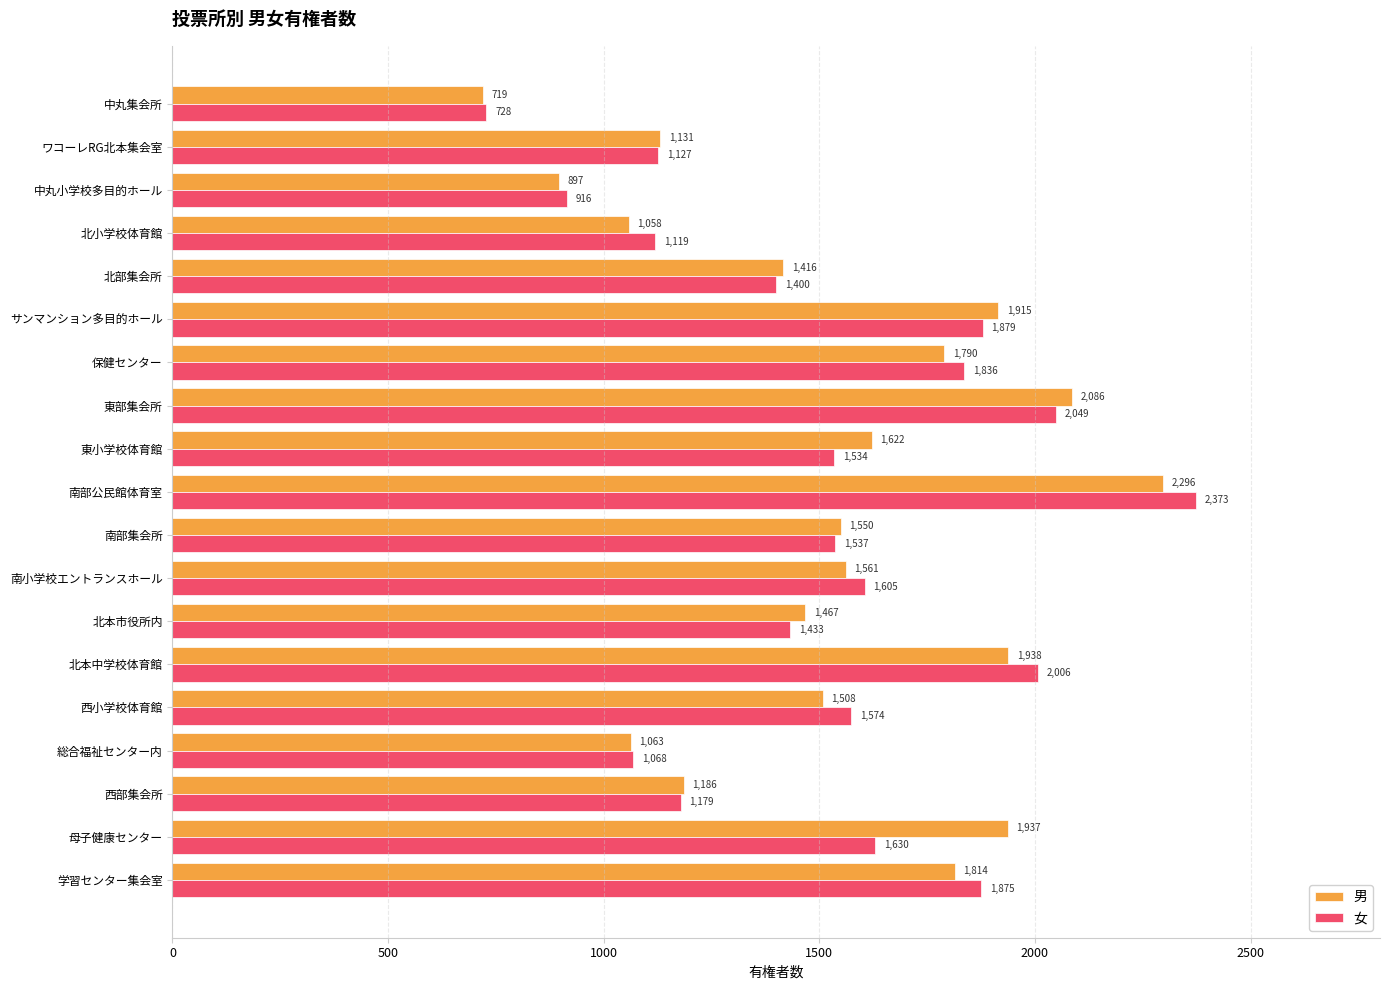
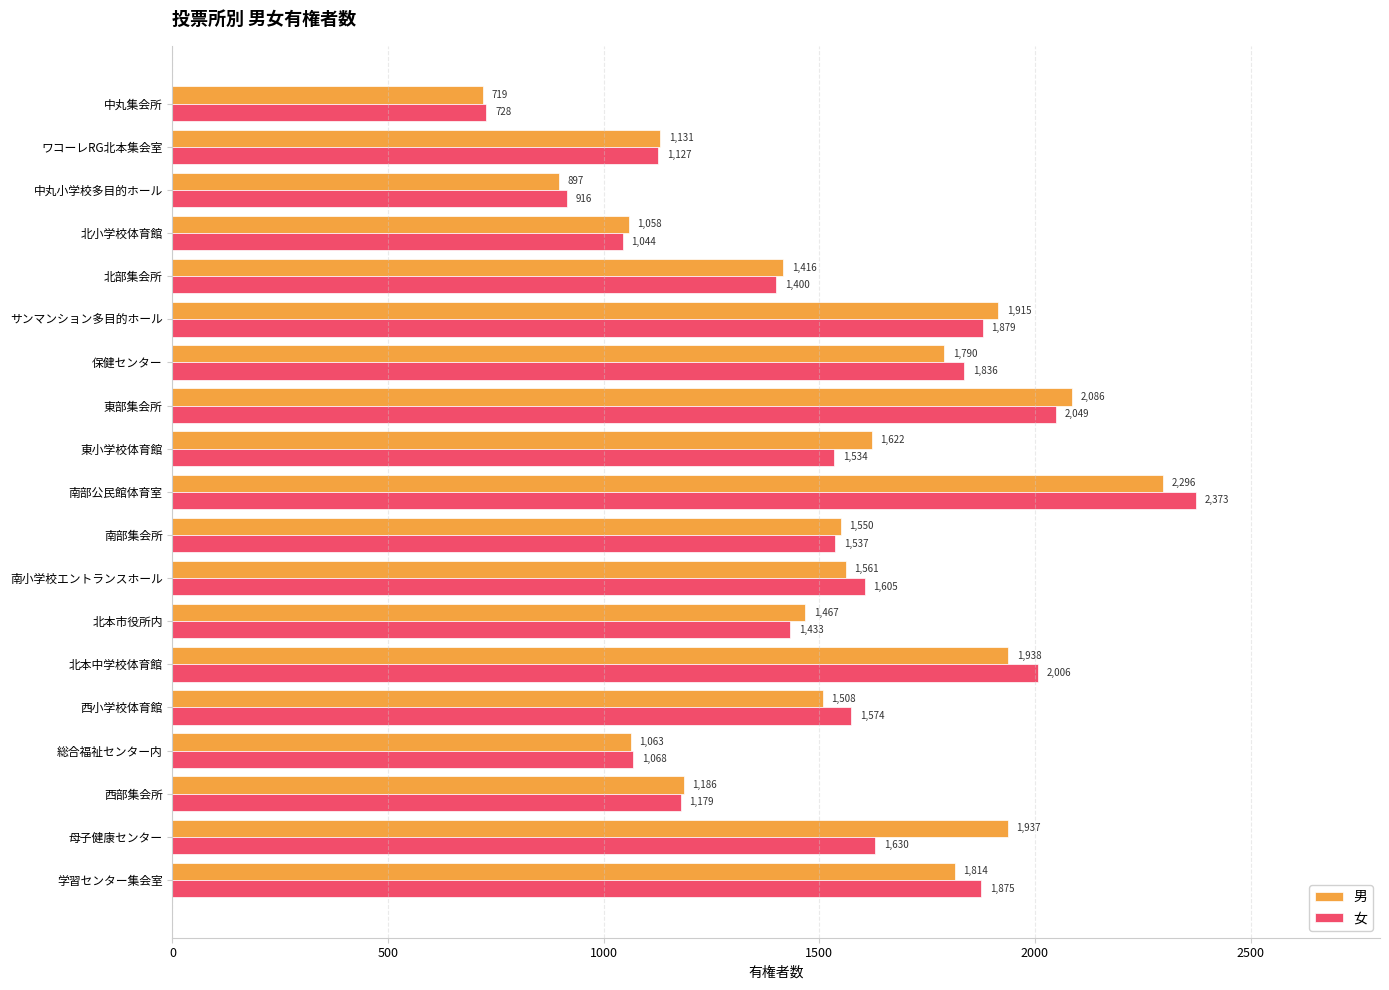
女, 北小学校体育館: 1,119 -> 1,044
